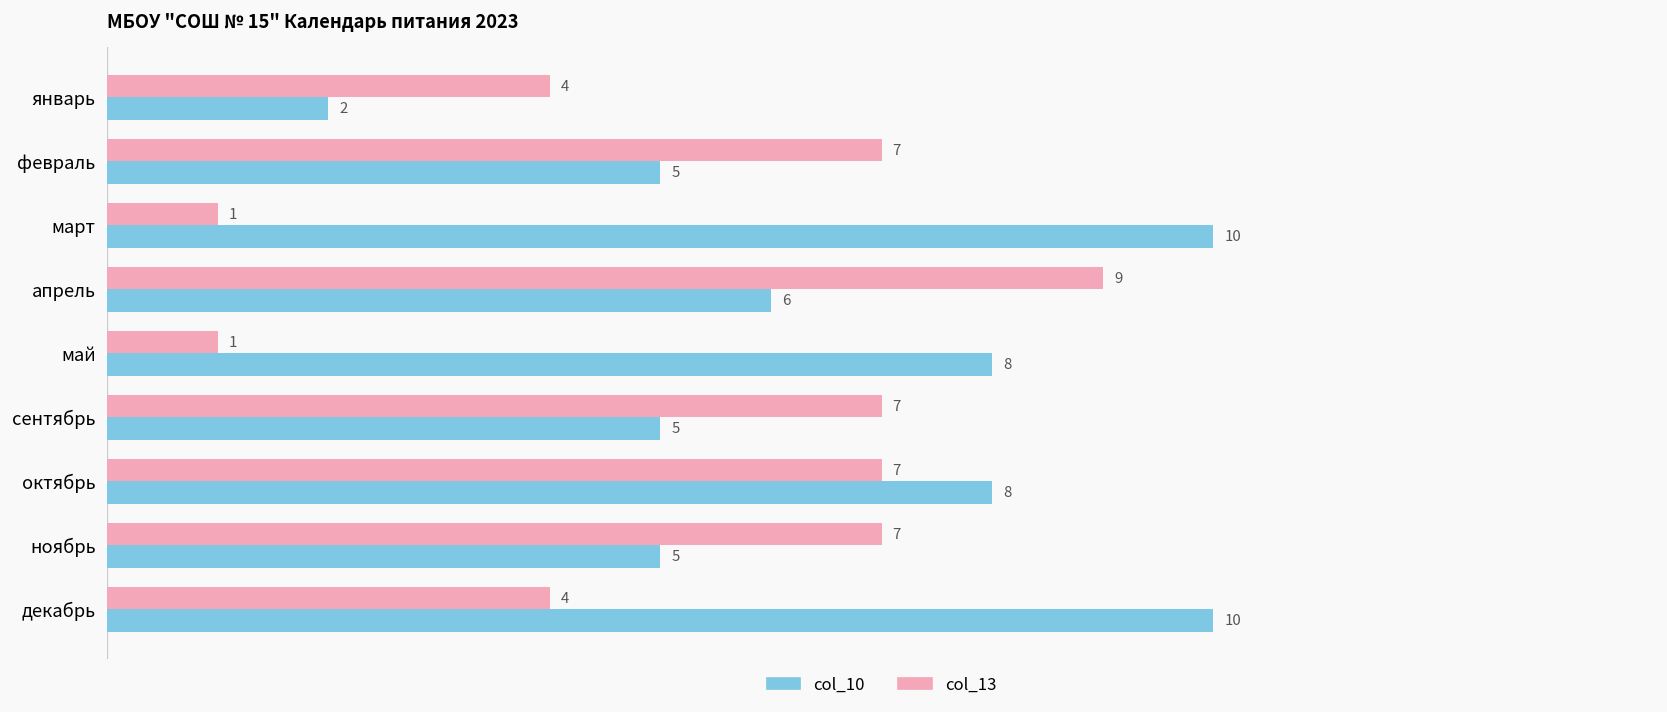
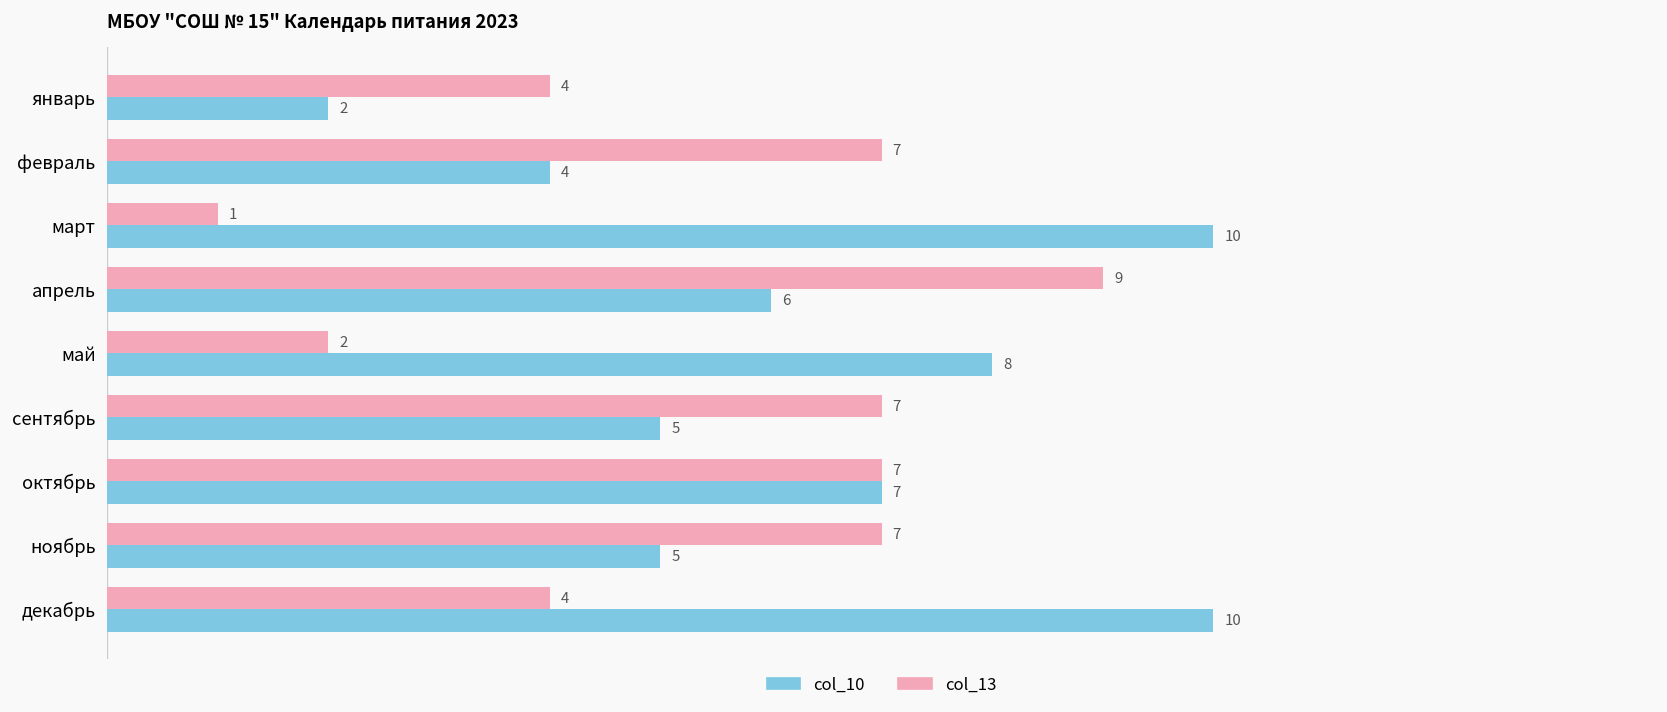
col_10, февраль: 5 -> 4
col_13, май: 1 -> 2
col_10, октябрь: 8 -> 7
